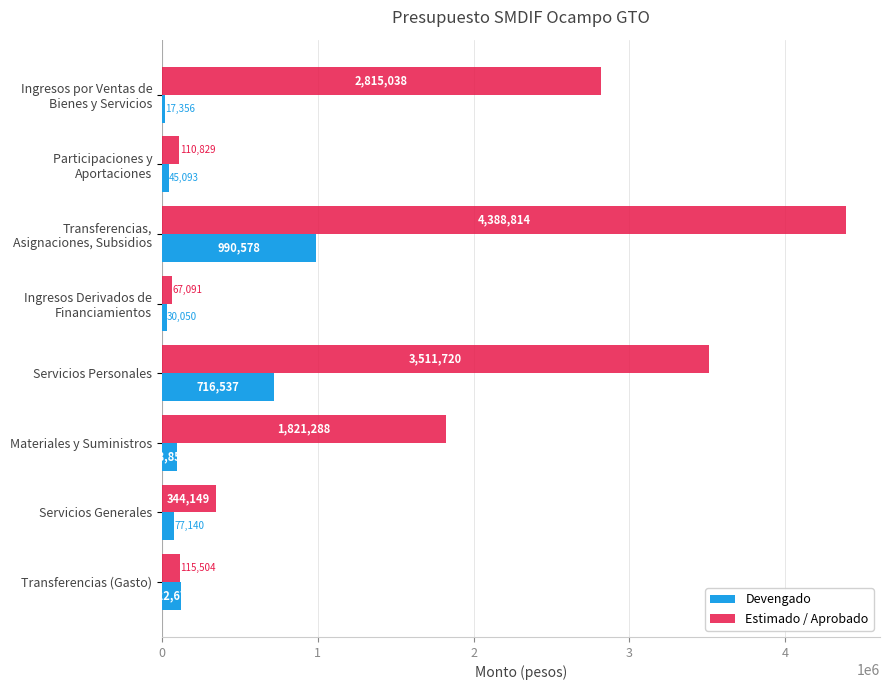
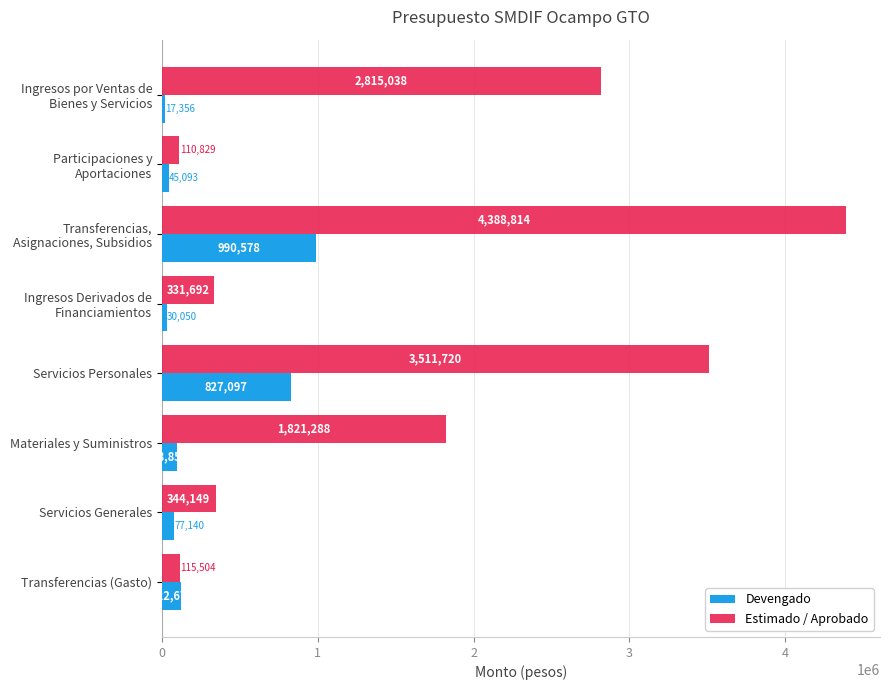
Estimado / Aprobado, Ingresos Derivados de Financiamientos: 67,091 -> 331,692
Devengado, Servicios Personales: 716,537 -> 827,097
